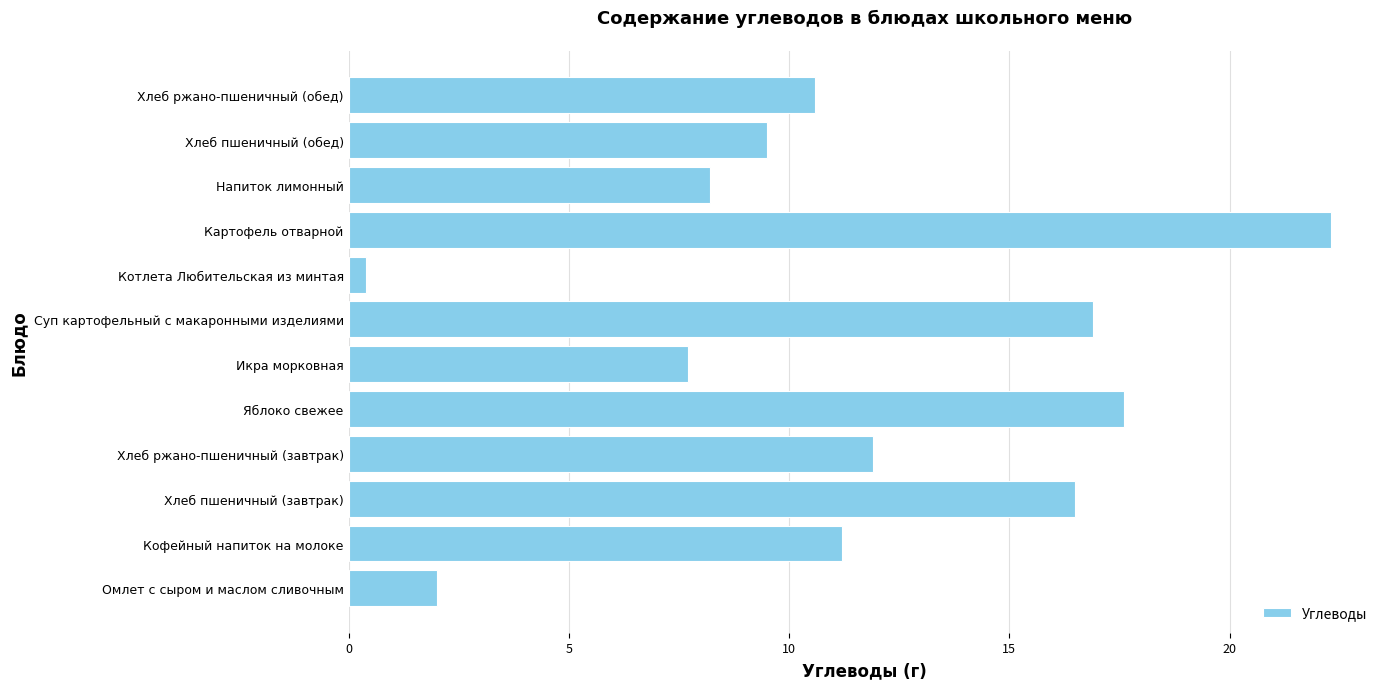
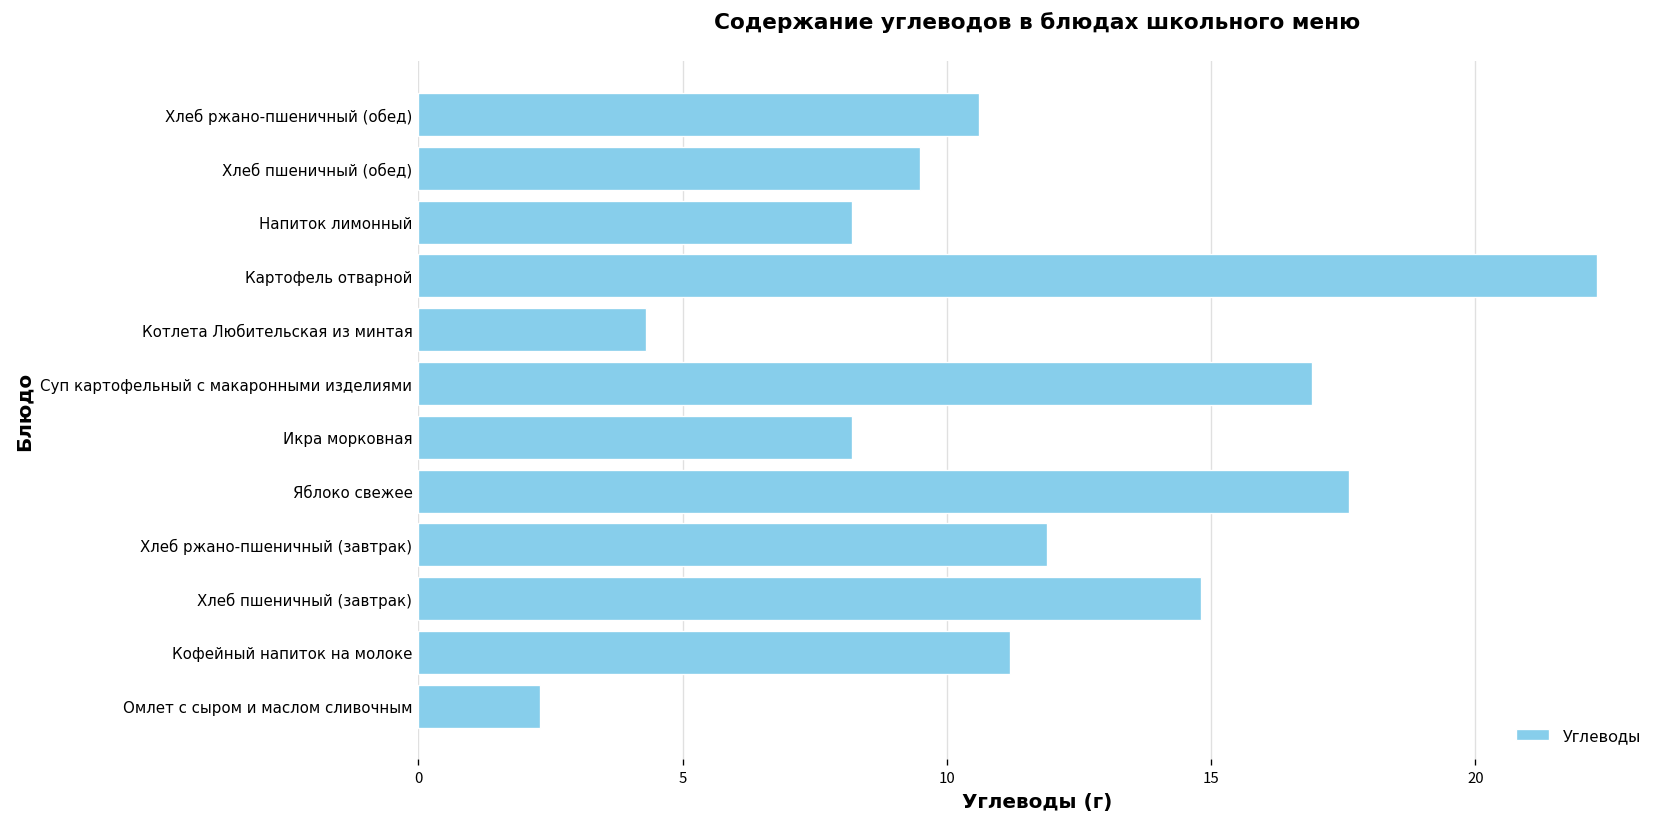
Котлета Любительская из минтая: 0.4 -> 4.3
Икра морковная: 7.7 -> 8.2
Хлеб пшеничный (завтрак): 16.5 -> 14.8
Омлет с сыром и маслом сливочным: 2.0 -> 2.3
